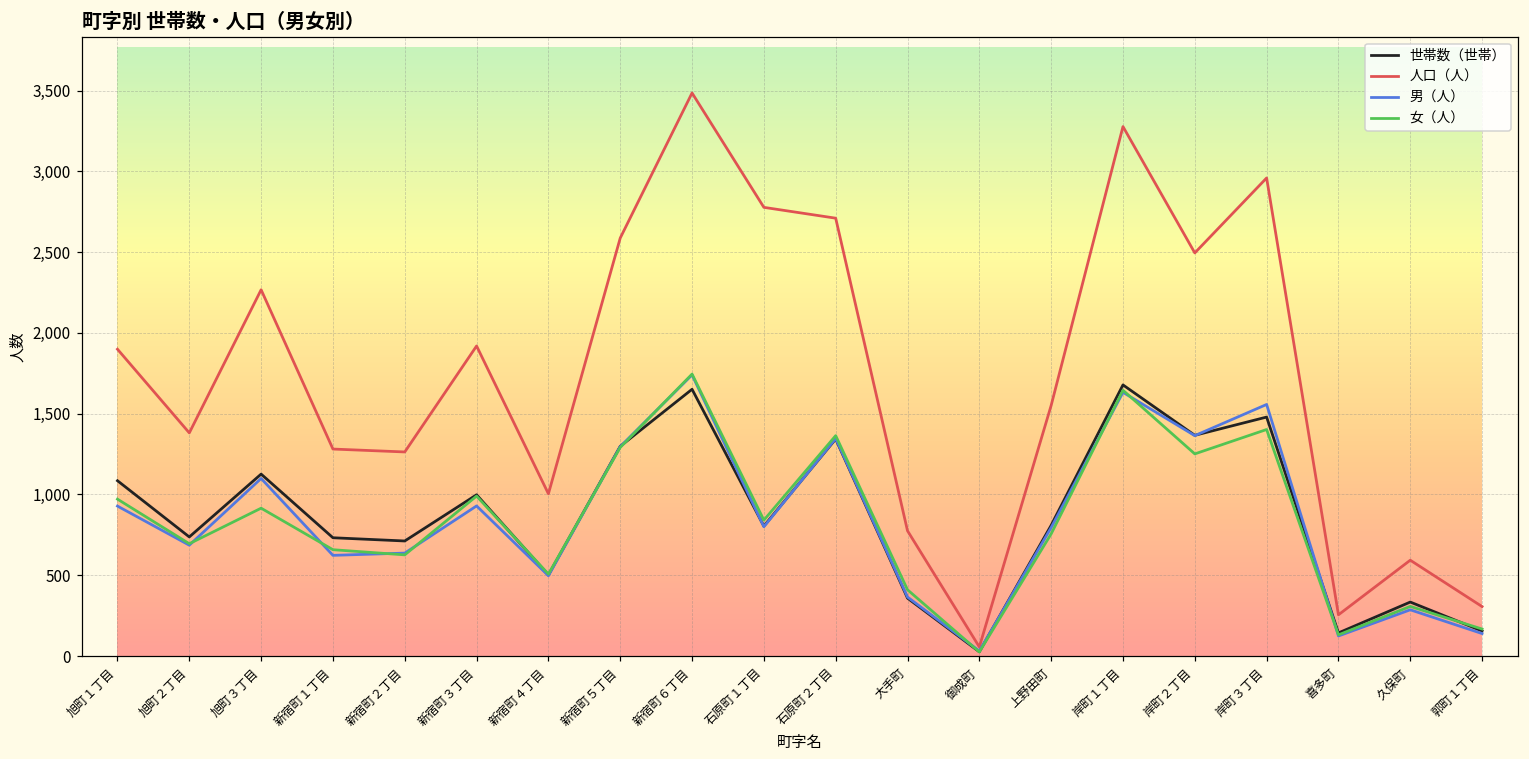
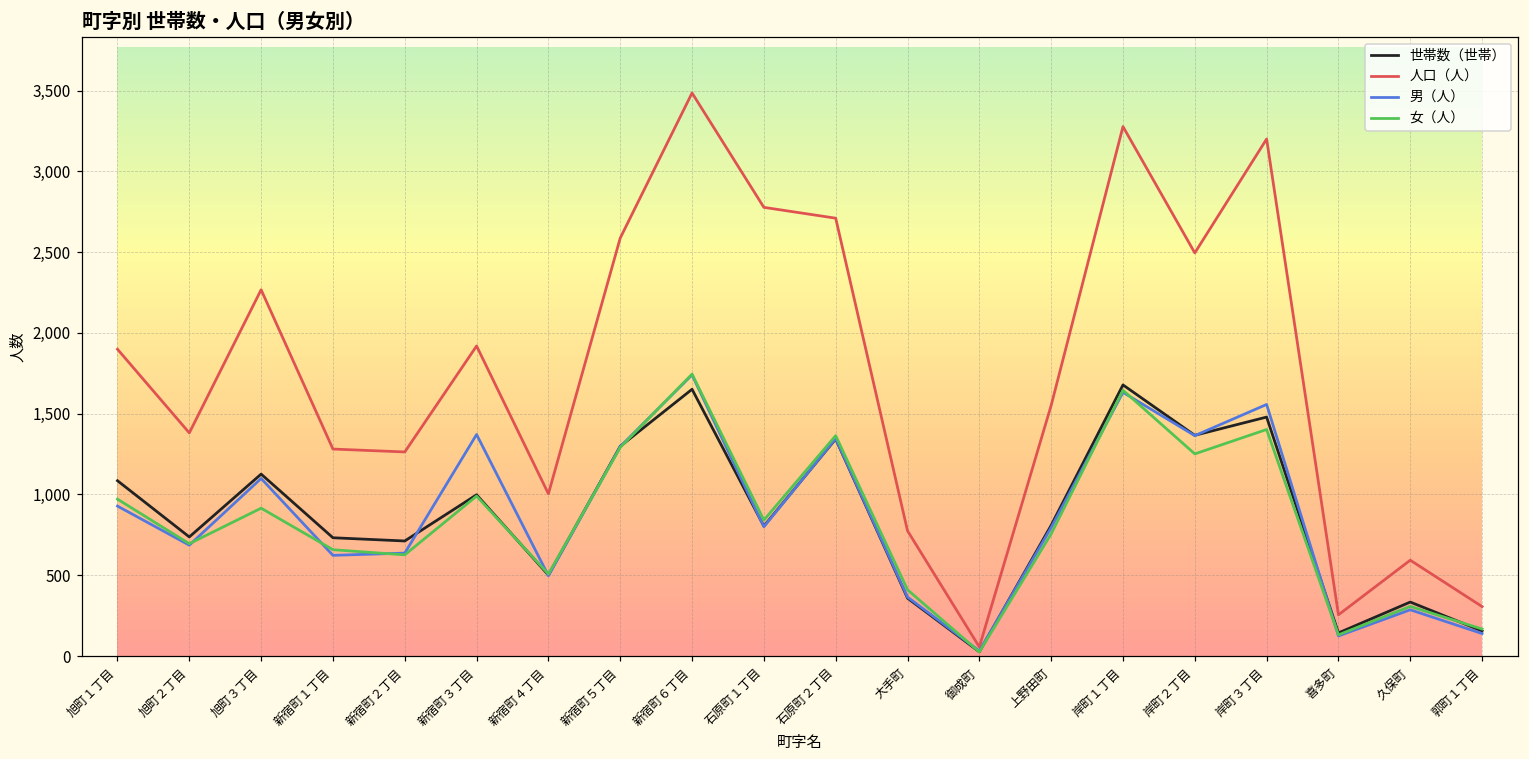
男（人）, 新宿町３丁目: 930 -> 1,370
人口（人）, 岸町３丁目: 2,960 -> 3,200
